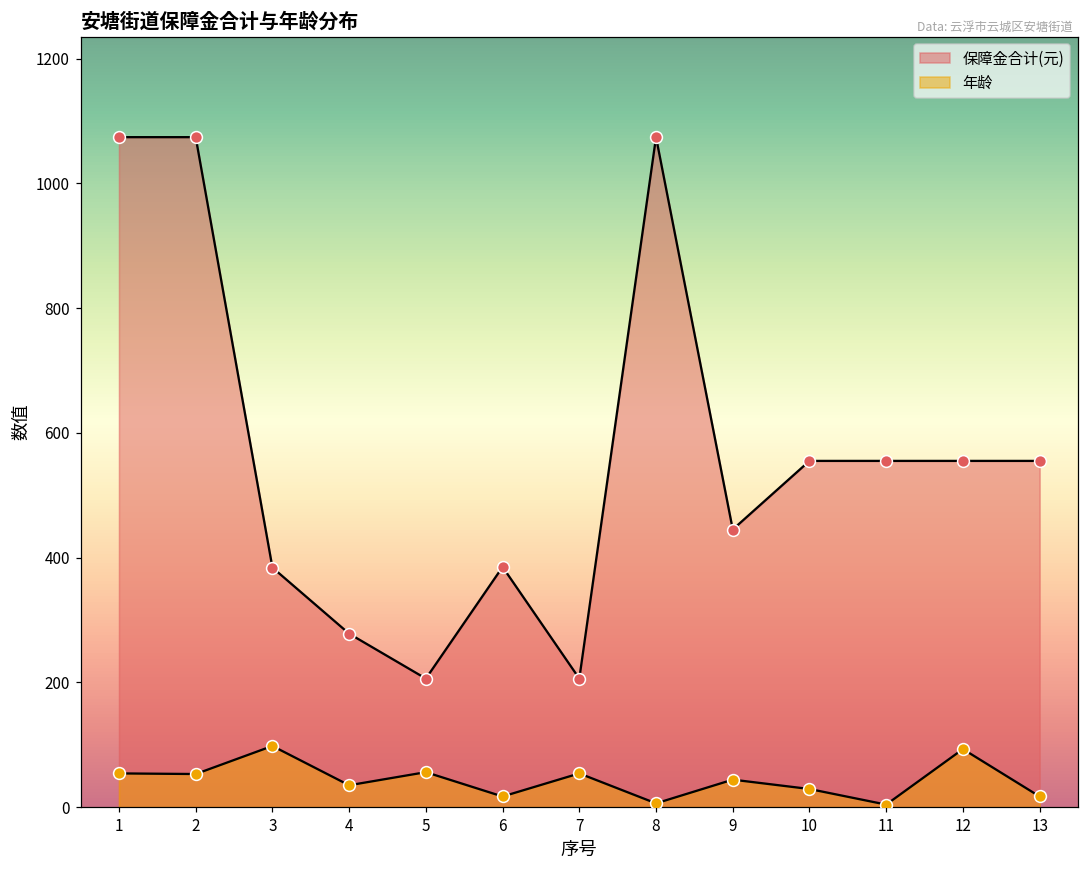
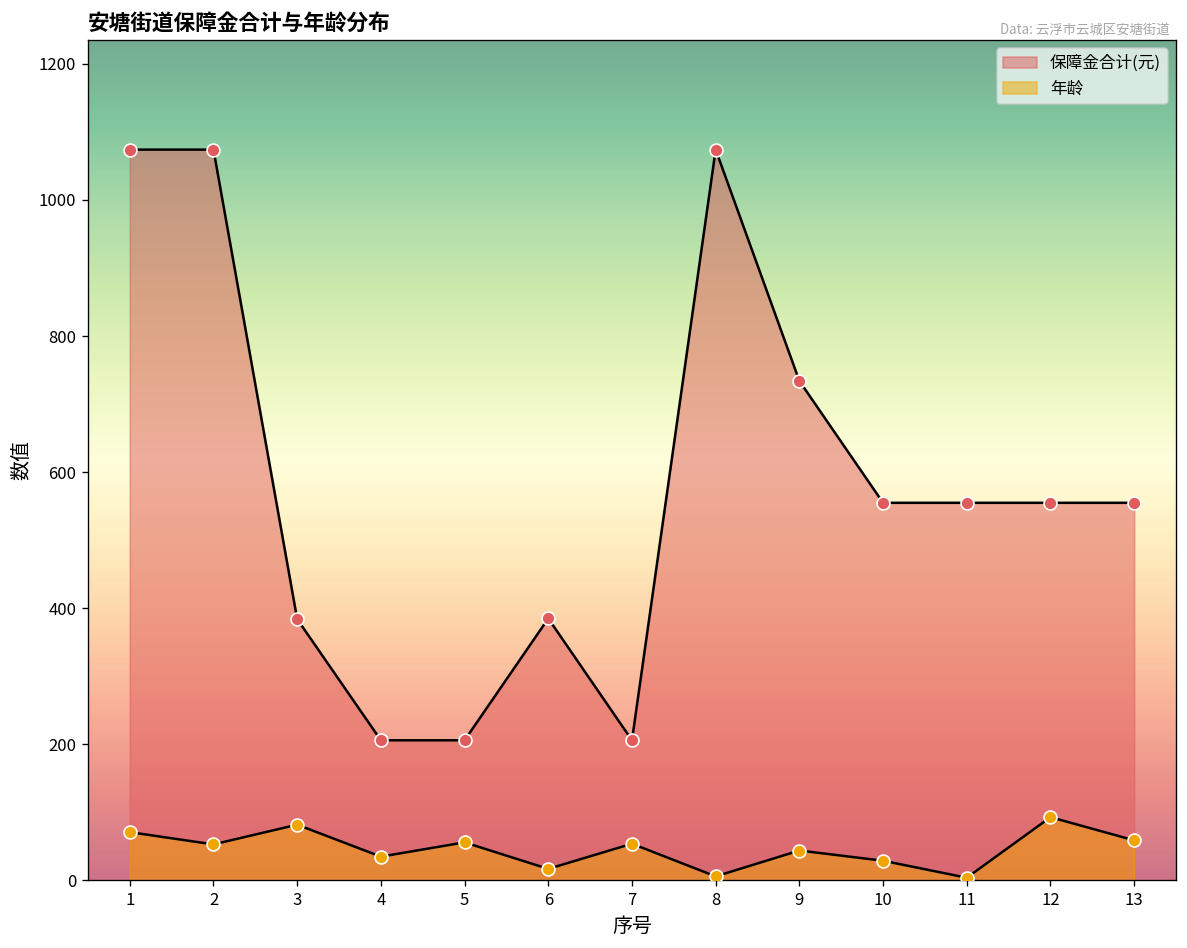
年龄, 1: 50 -> 70
年龄, 3: 100 -> 80
保障金合计(元), 4: 280 -> 210
保障金合计(元), 9: 450 -> 730
年龄, 13: 20 -> 60
